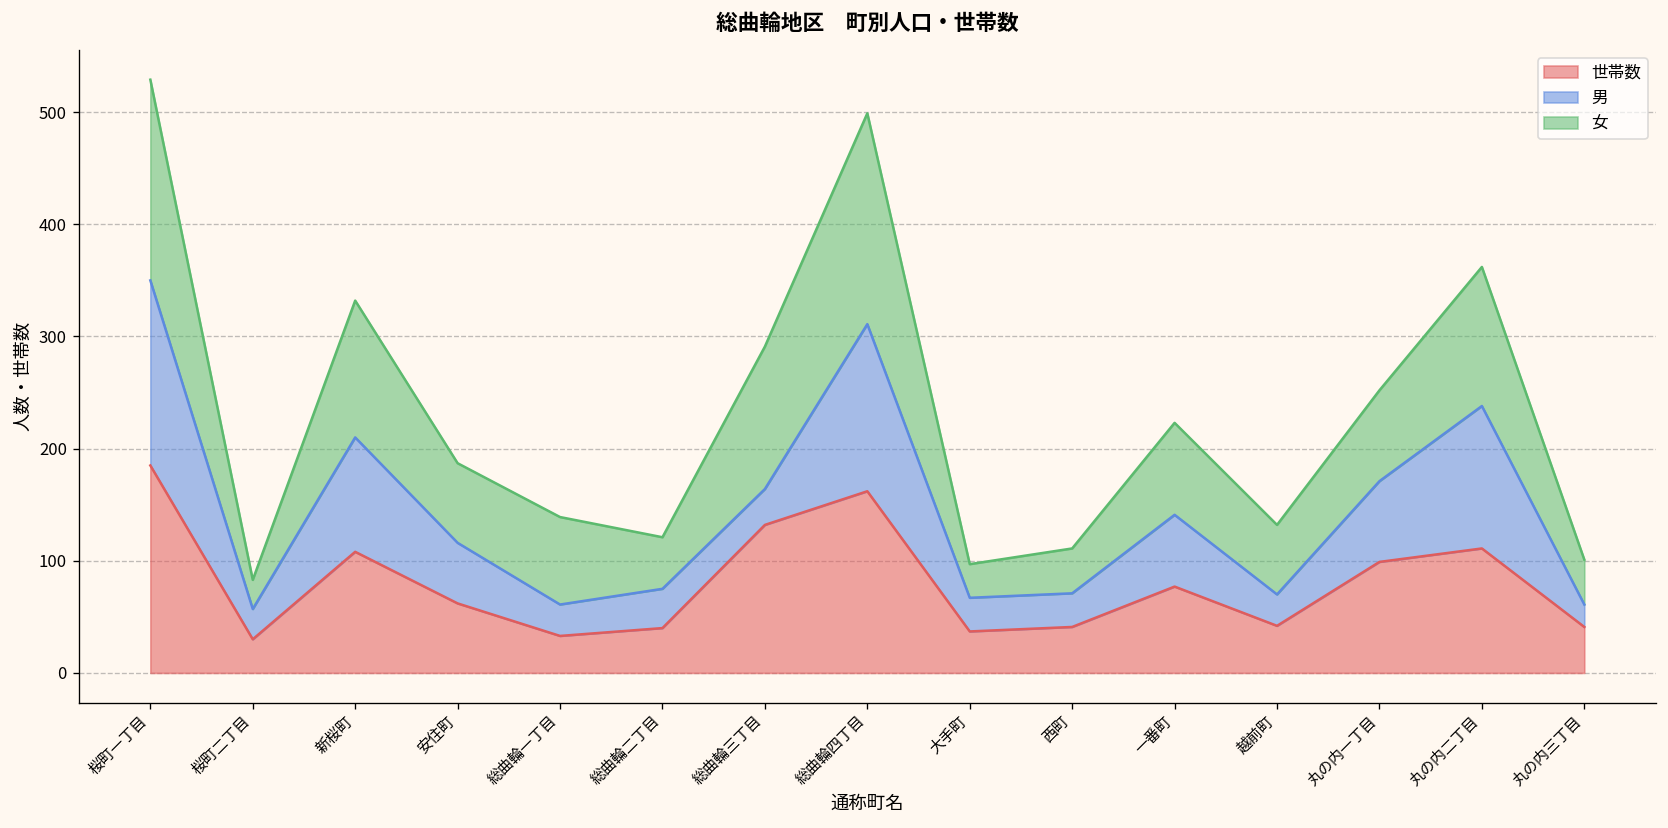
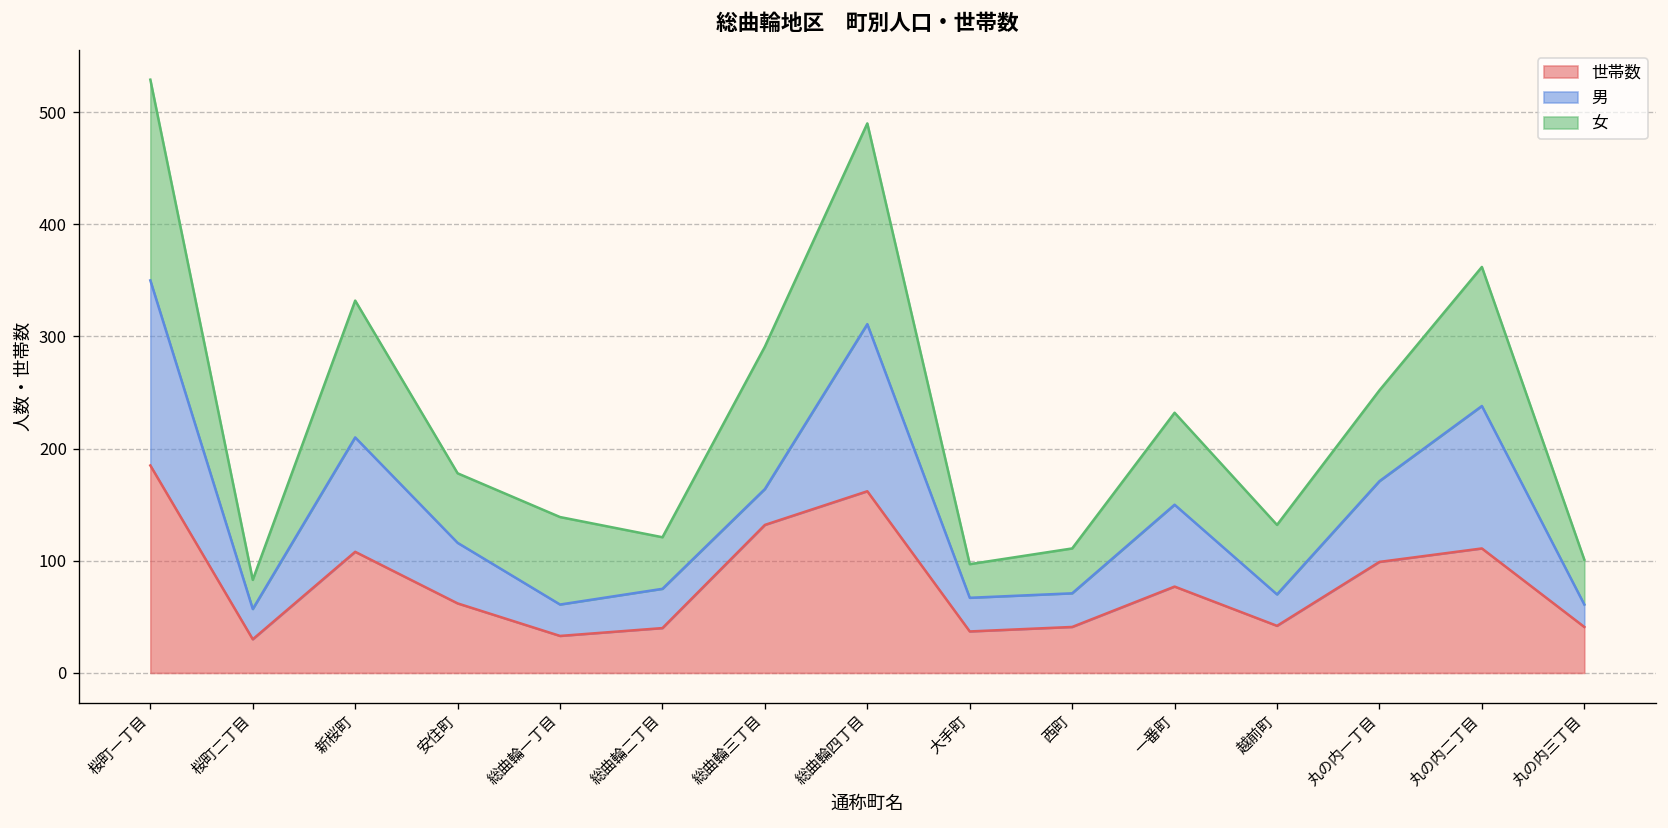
女, 安住町: 70 -> 60
女, 総曲輪四丁目: 190 -> 180
男, 一番町: 60 -> 70
